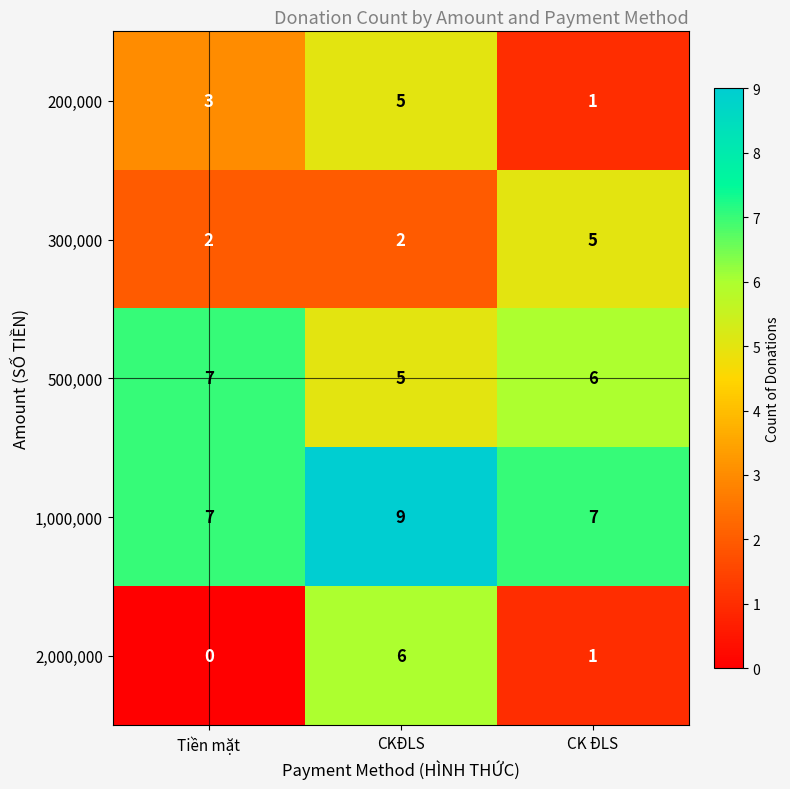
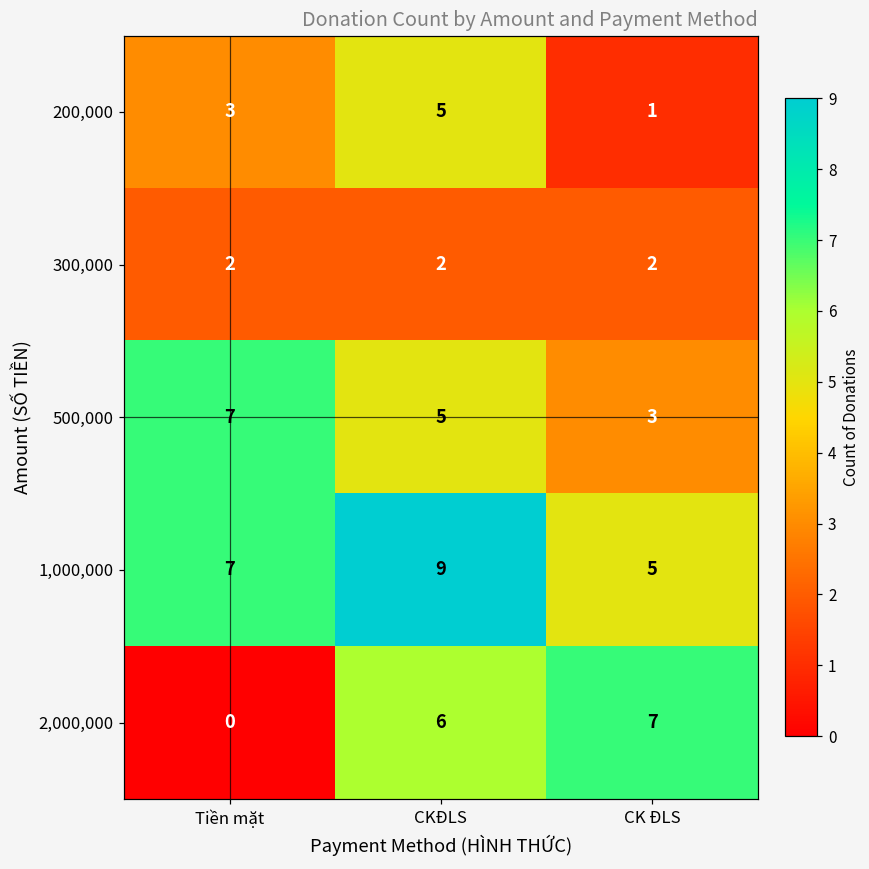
300,000, CK ĐLS: 5 -> 2
500,000, CK ĐLS: 6 -> 3
1,000,000, CK ĐLS: 7 -> 5
2,000,000, CK ĐLS: 1 -> 7
